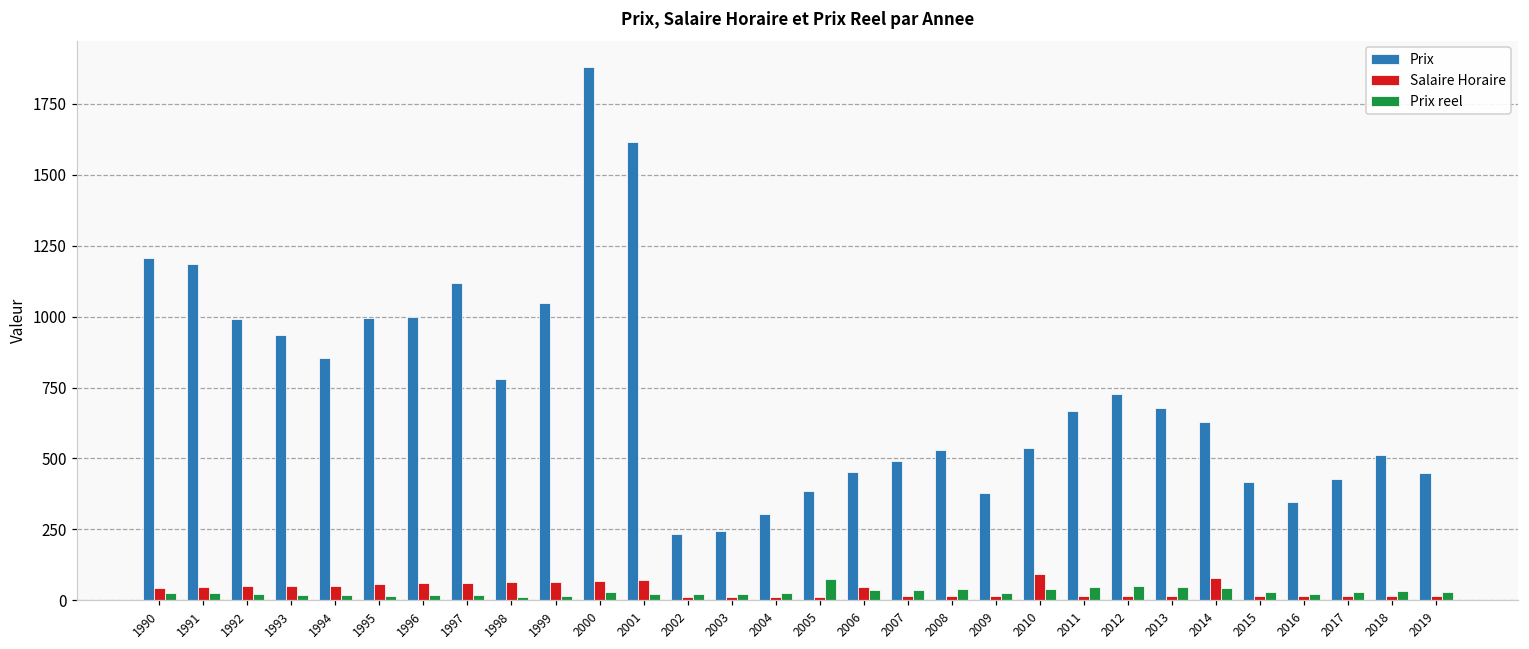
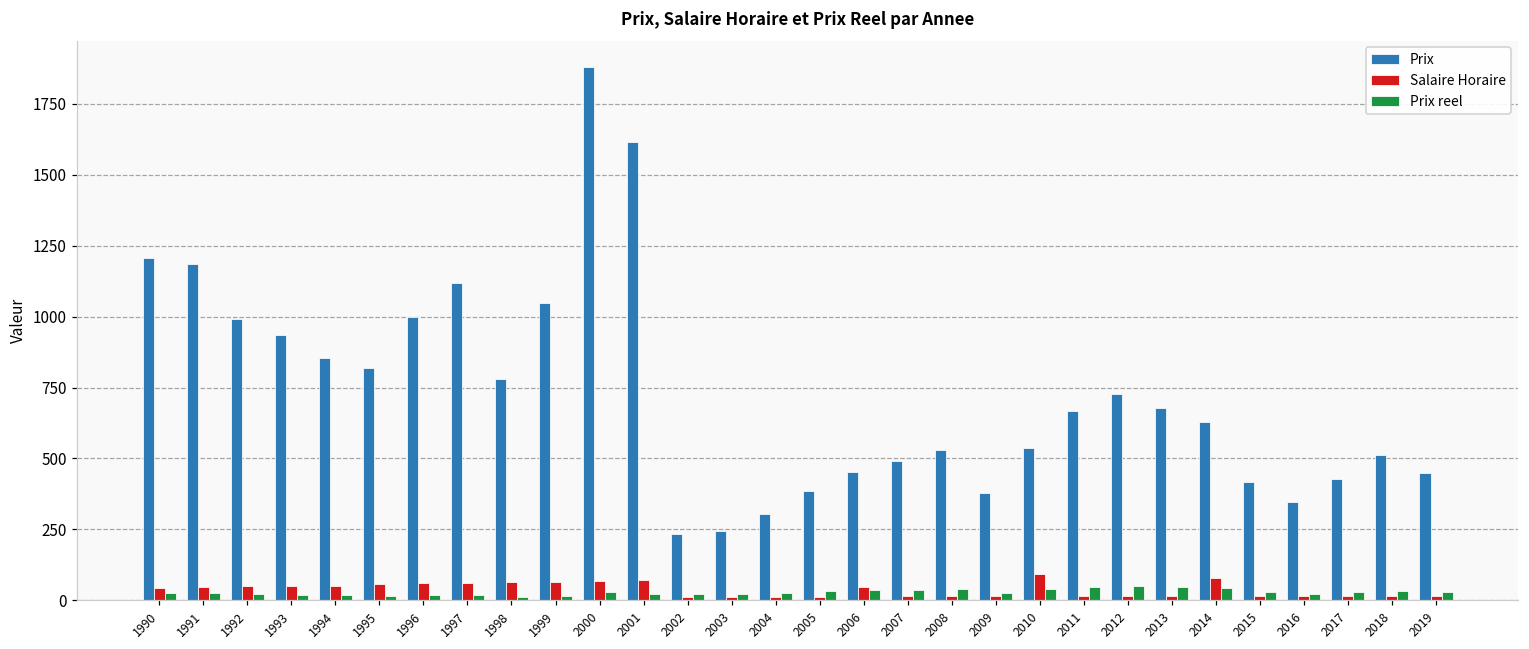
Prix, 1995: 990 -> 820
Prix reel, 2005: 70 -> 30
